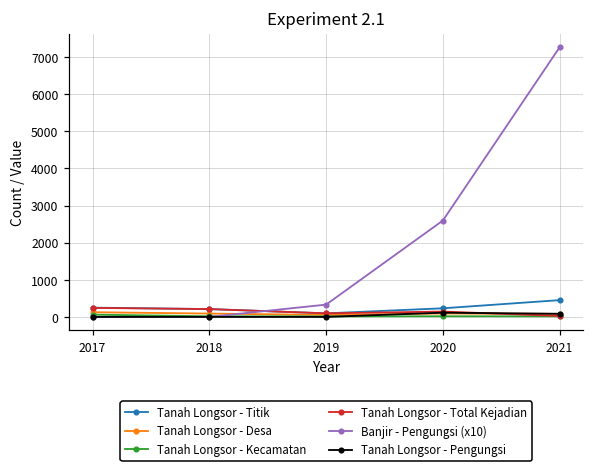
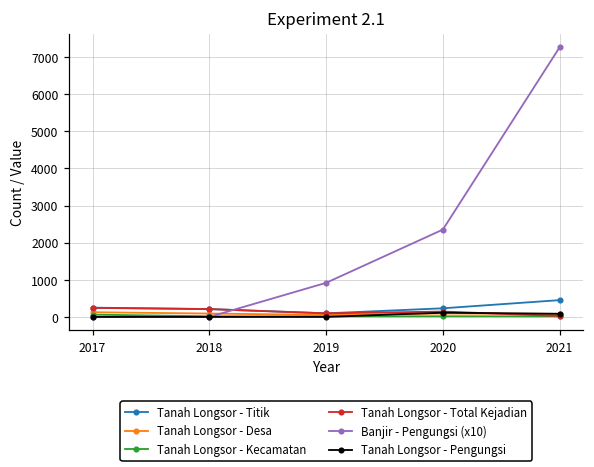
Banjir - Pengungsi (x10), 2019: 300 -> 900
Banjir - Pengungsi (x10), 2020: 2600 -> 2400
